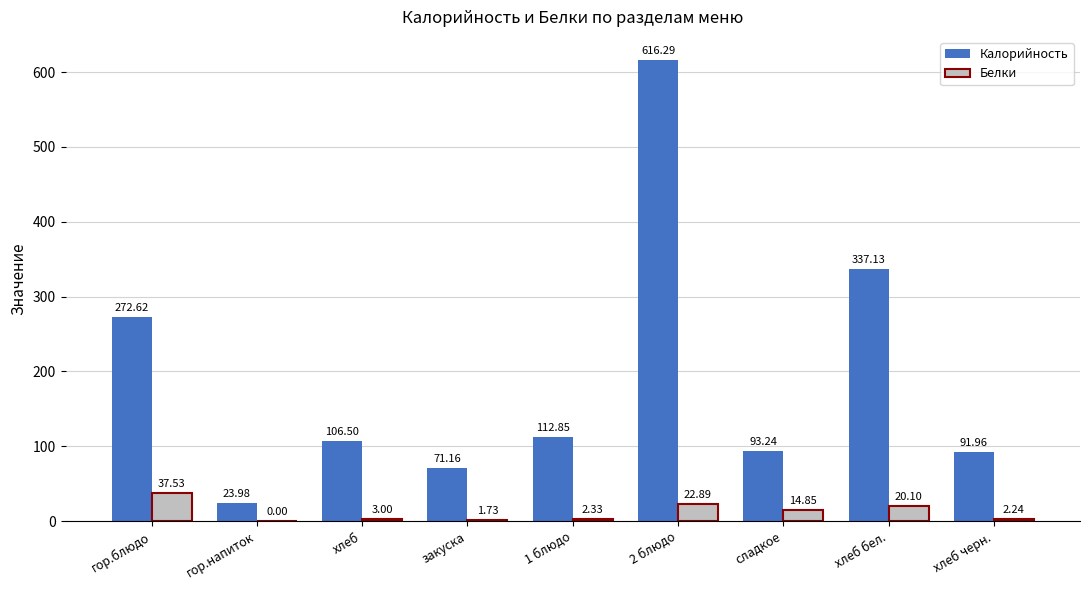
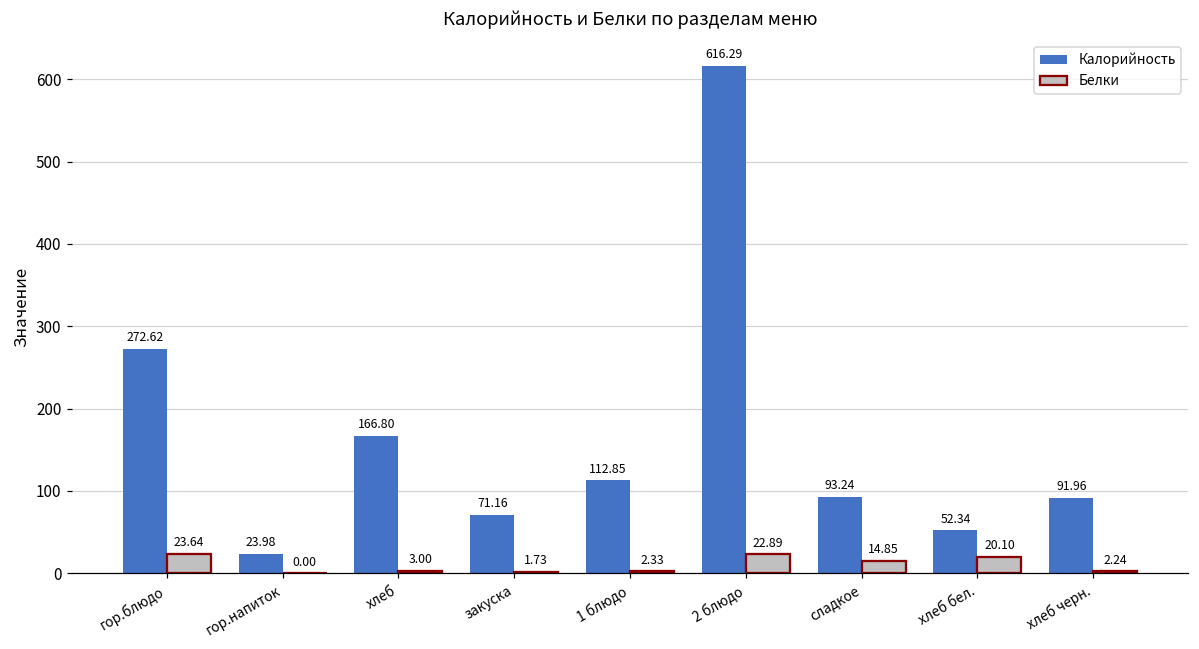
Белки, гор.блюдо: 37.53 -> 23.64
Калорийность, хлеб: 106.50 -> 166.80
Калорийность, хлеб бел.: 337.13 -> 52.34
